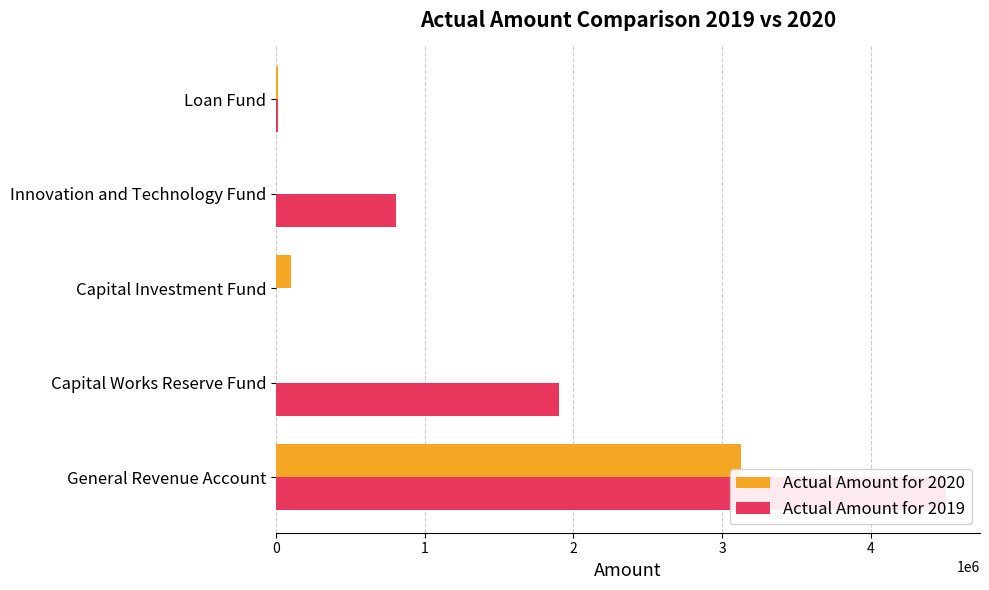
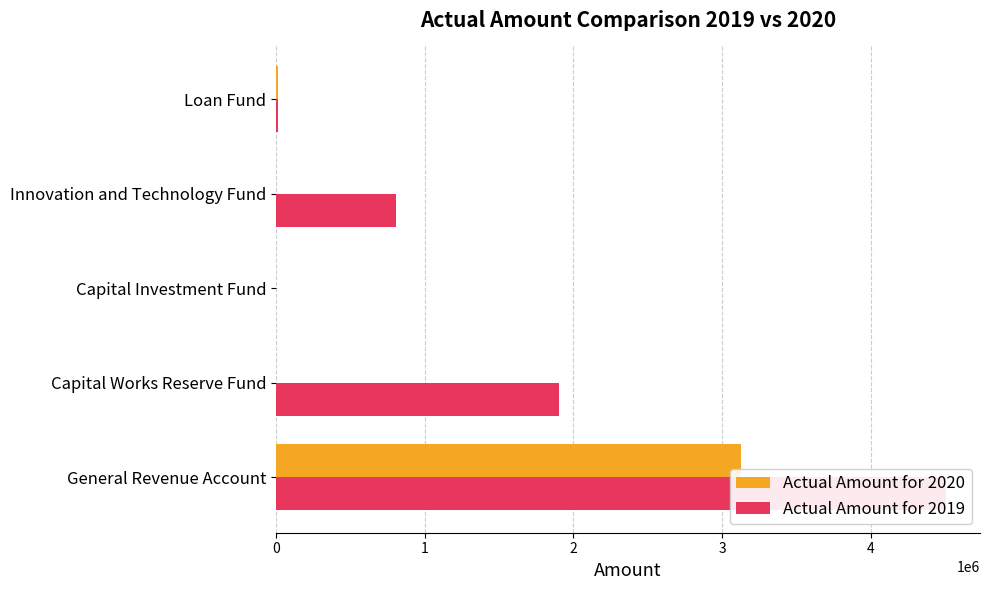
Actual Amount for 2020, Capital Investment Fund: 100000 -> 0
